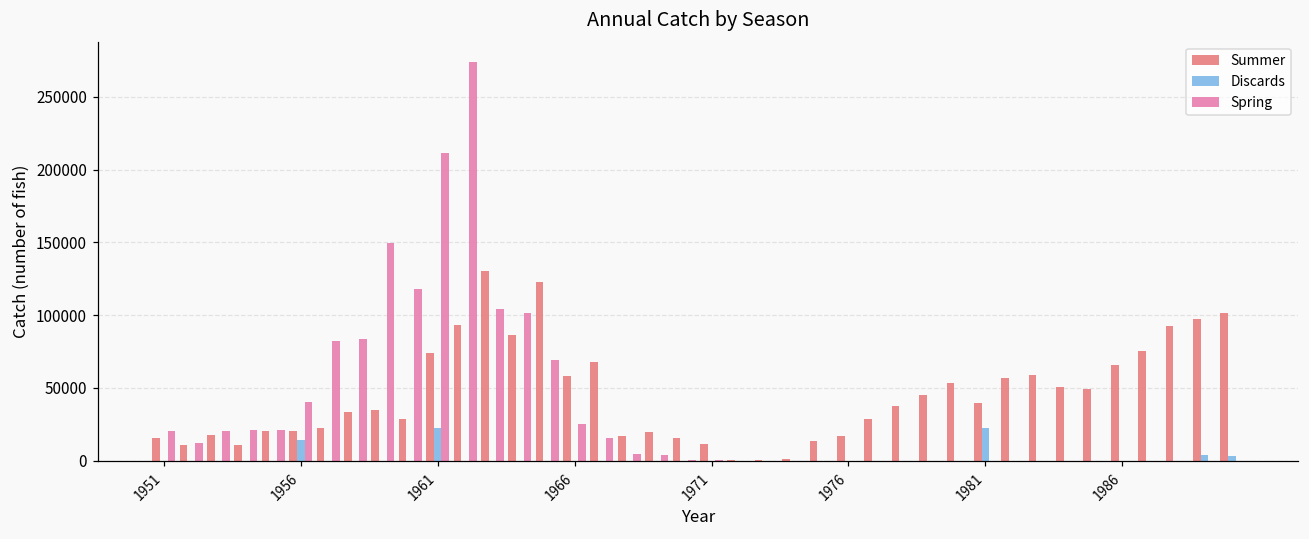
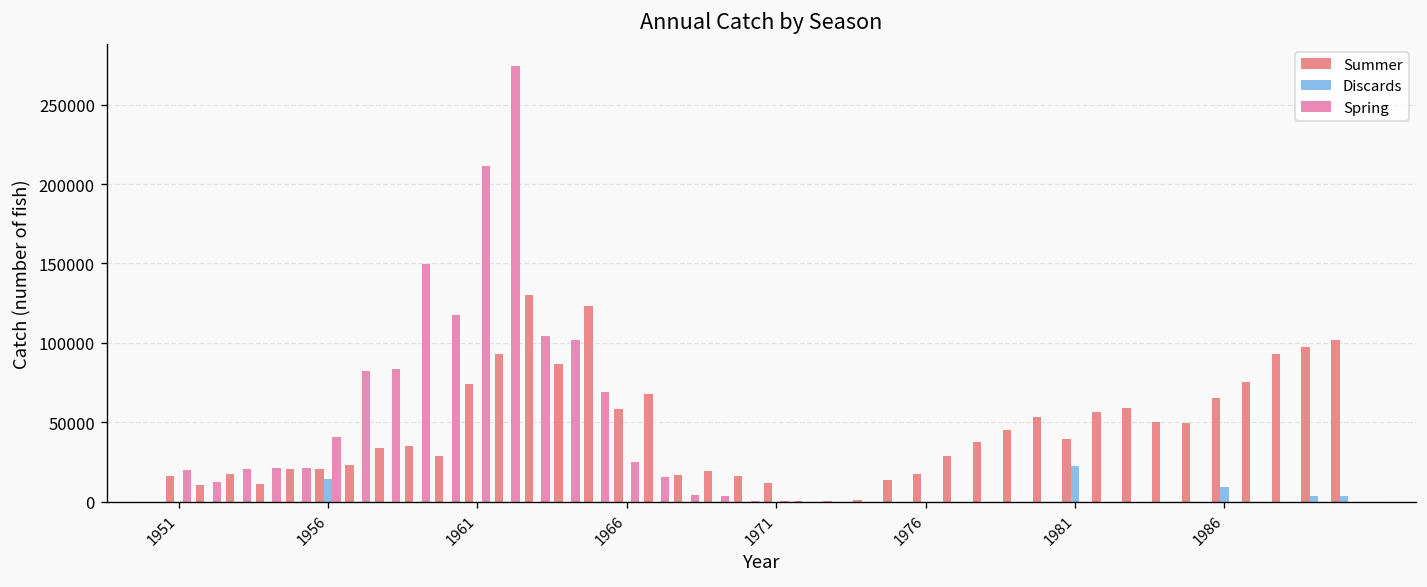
Discards, 1961: 23000 -> 0
Discards, 1986: 0 -> 9000
